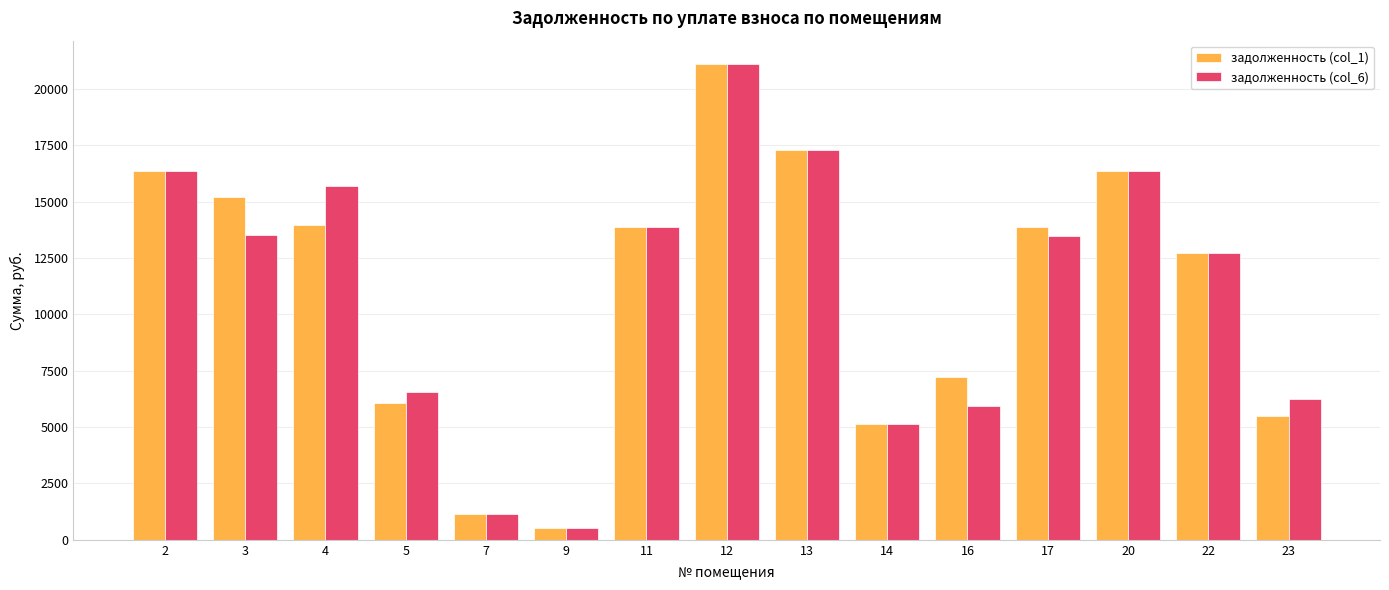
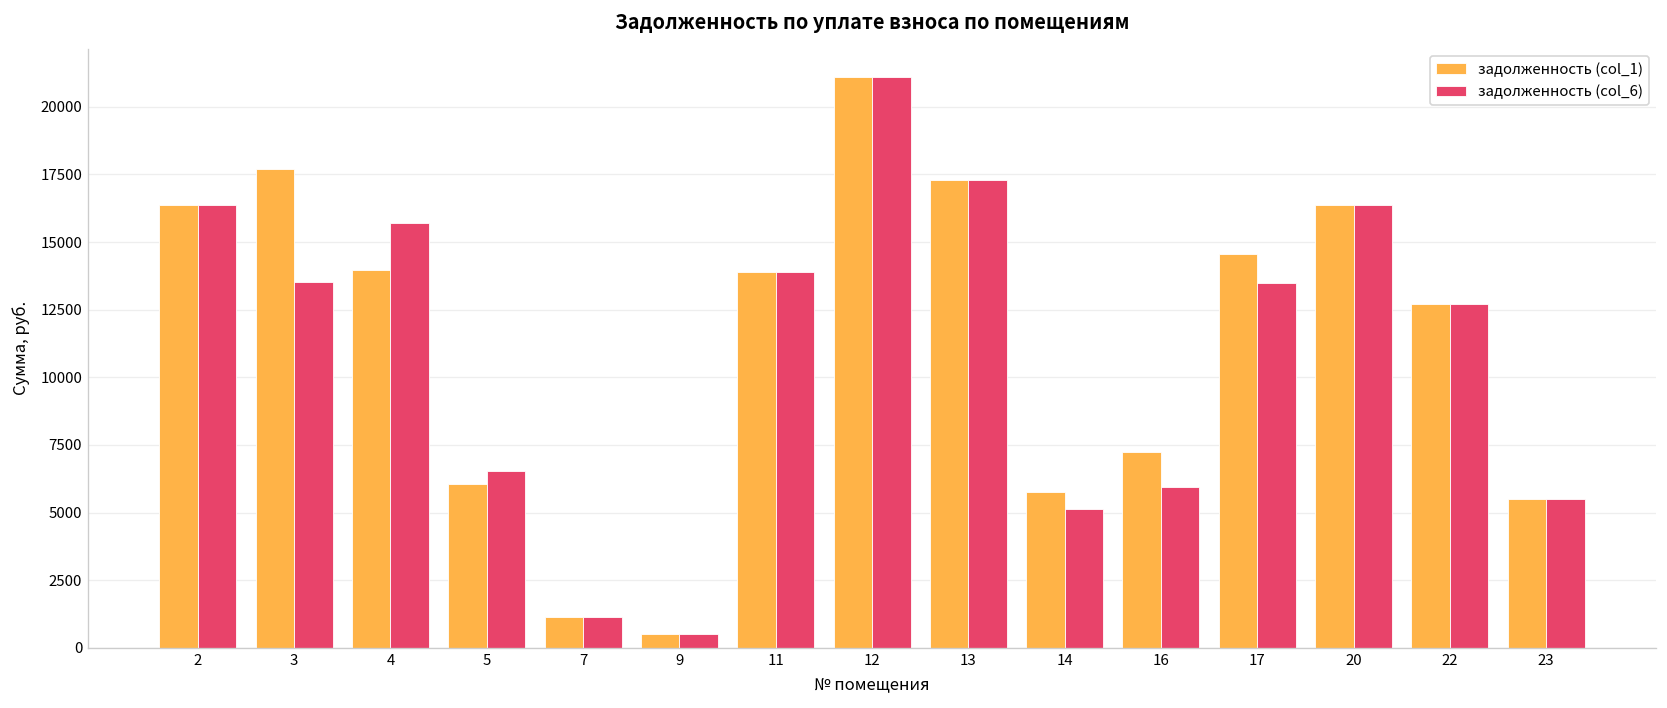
задолженность (col_1), 3: 15200 -> 17700
задолженность (col_1), 14: 5100 -> 5800
задолженность (col_1), 17: 13900 -> 14500
задолженность (col_6), 23: 6300 -> 5500
